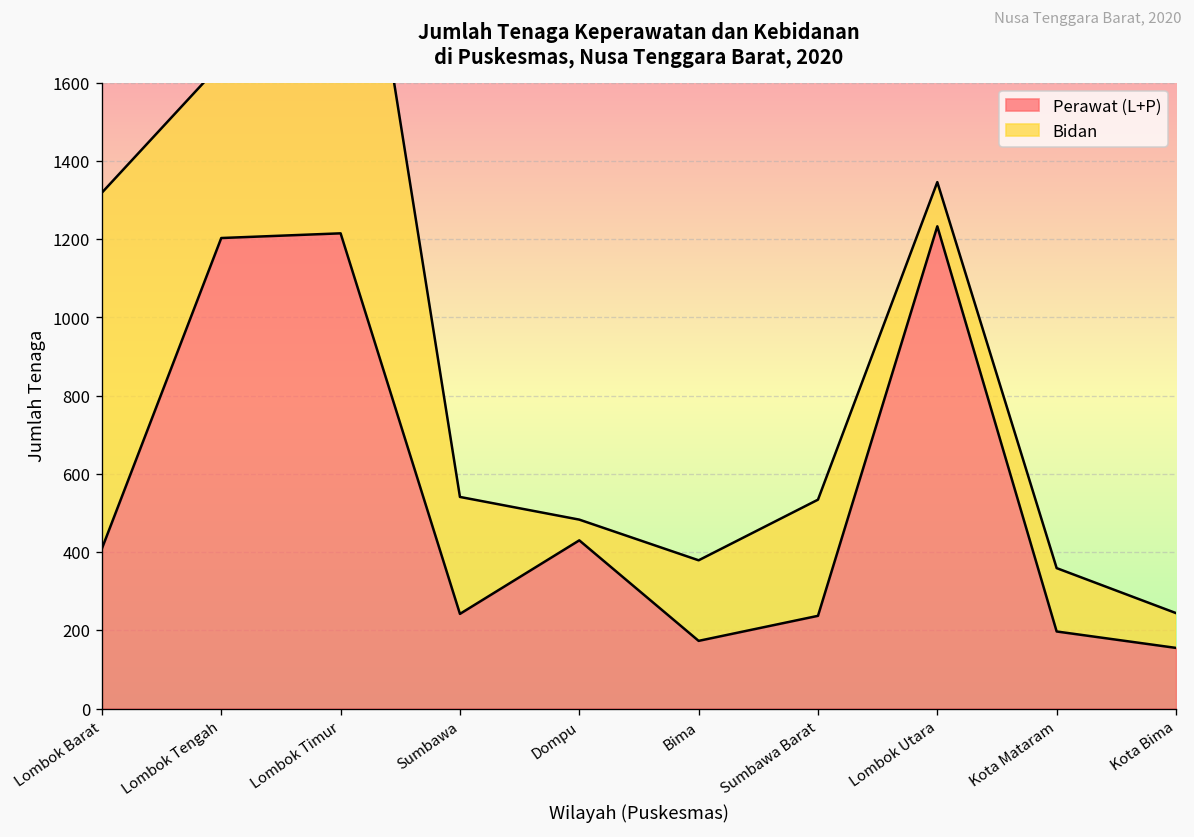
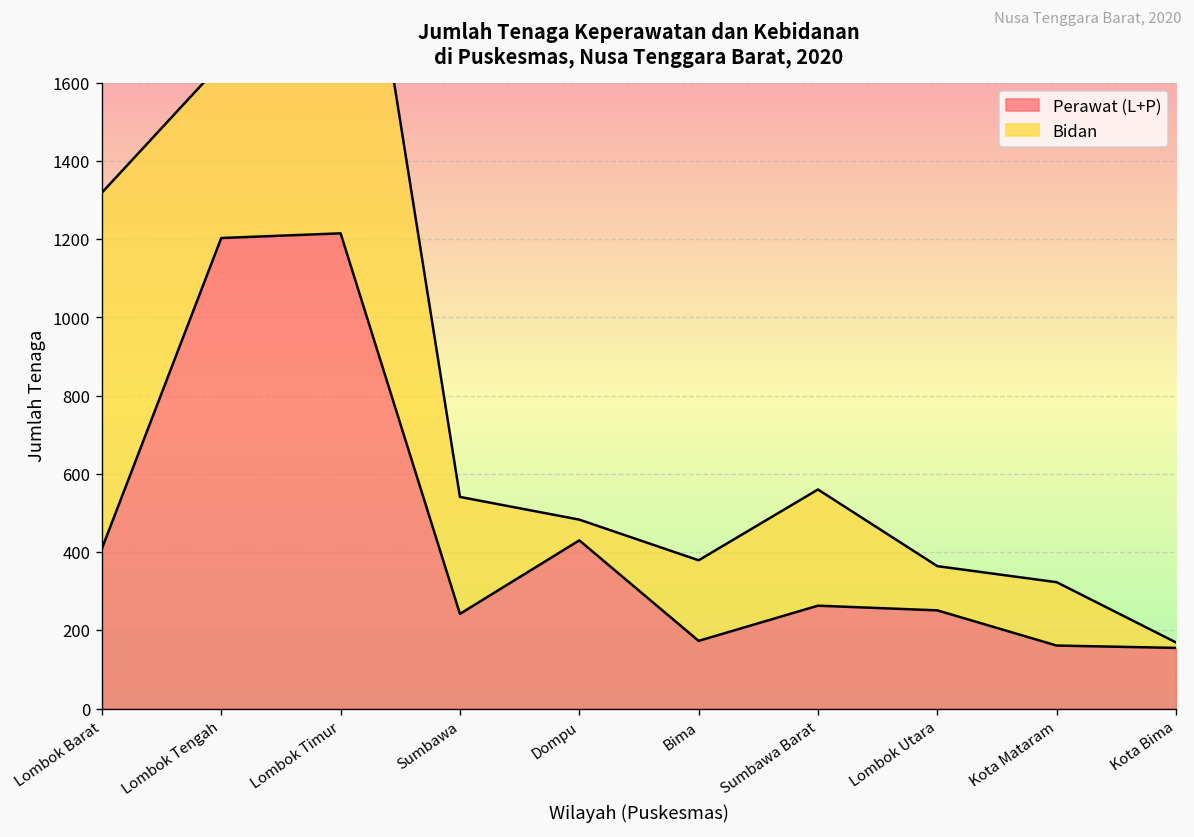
Perawat (L+P), Sumbawa Barat: 240 -> 260
Perawat (L+P), Lombok Utara: 1230 -> 250
Perawat (L+P), Kota Mataram: 200 -> 160
Bidan, Kota Bima: 90 -> 10
